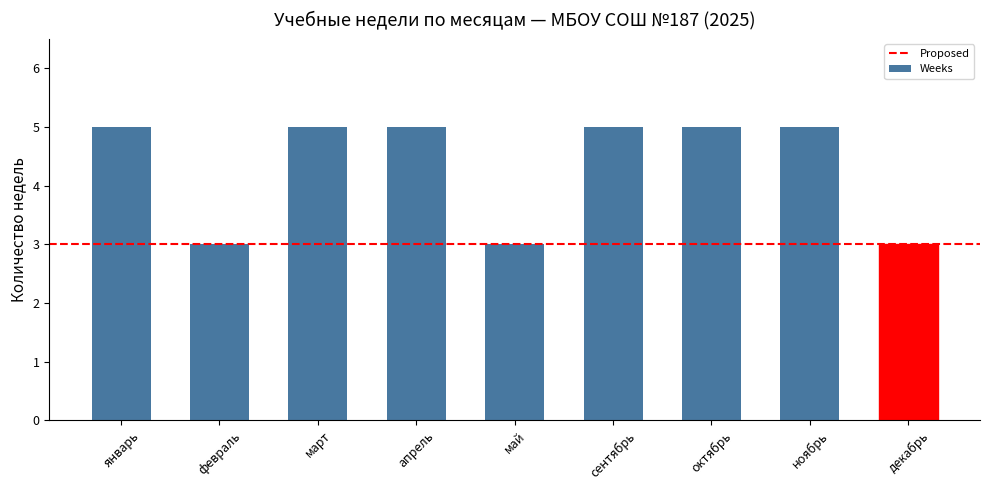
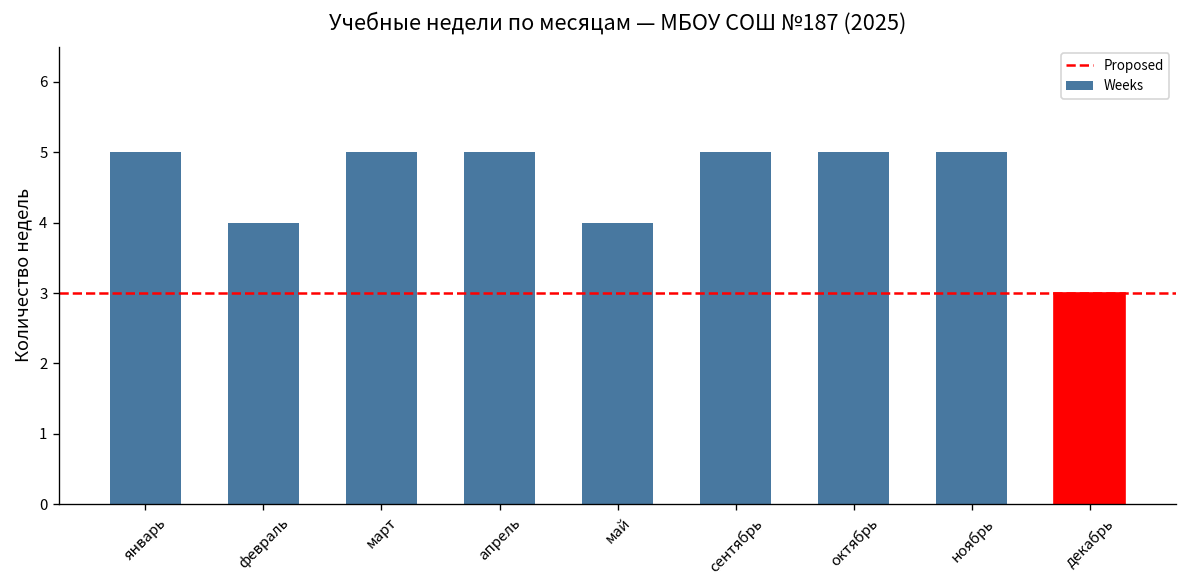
февраль: 3 -> 4
май: 3 -> 4
